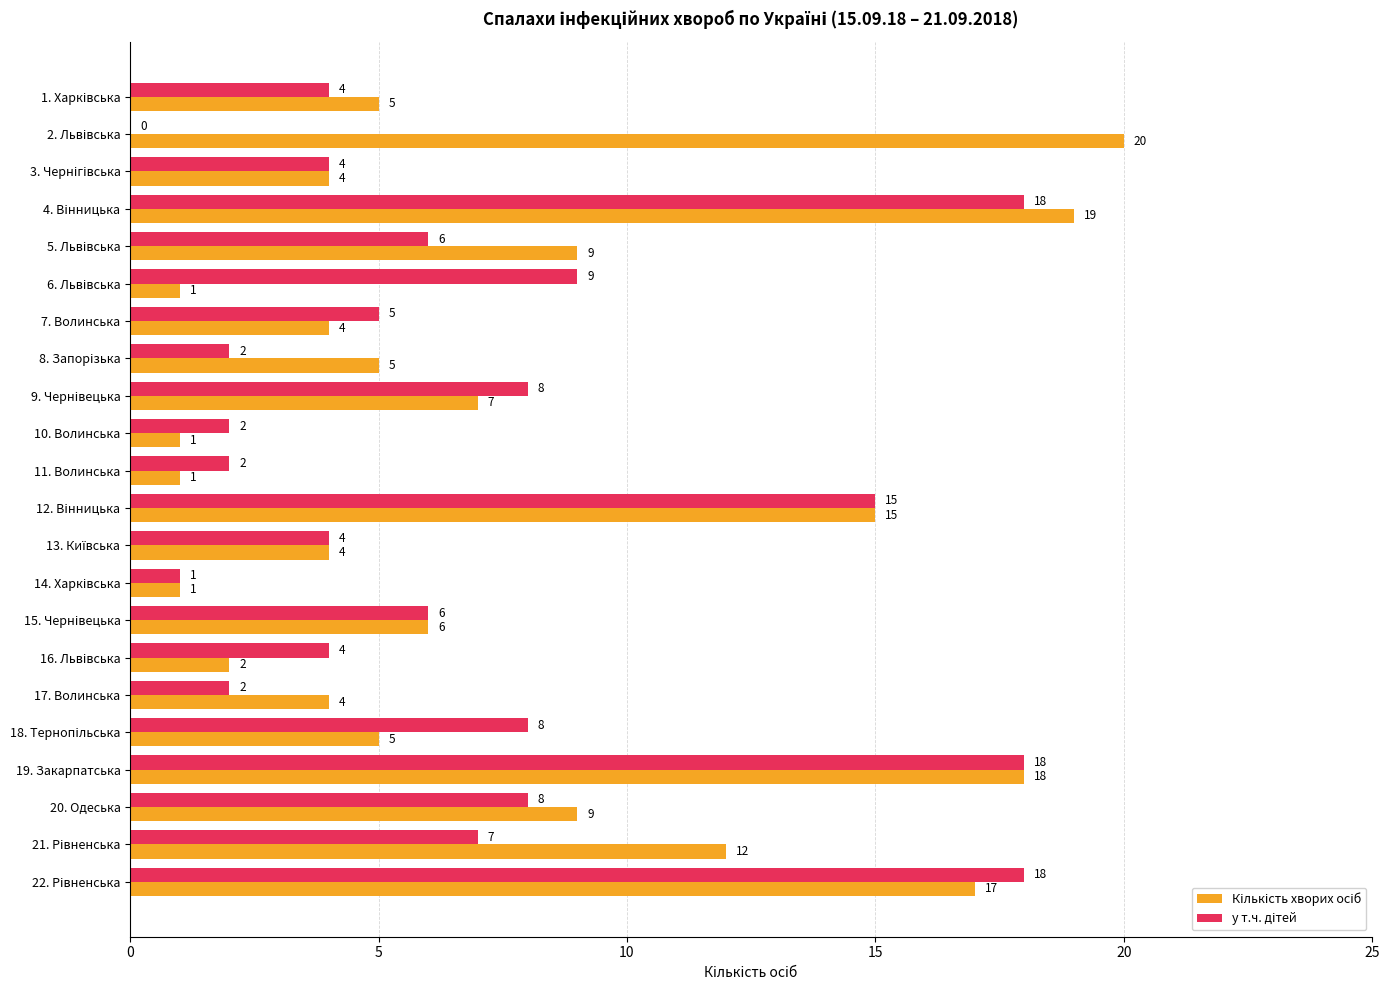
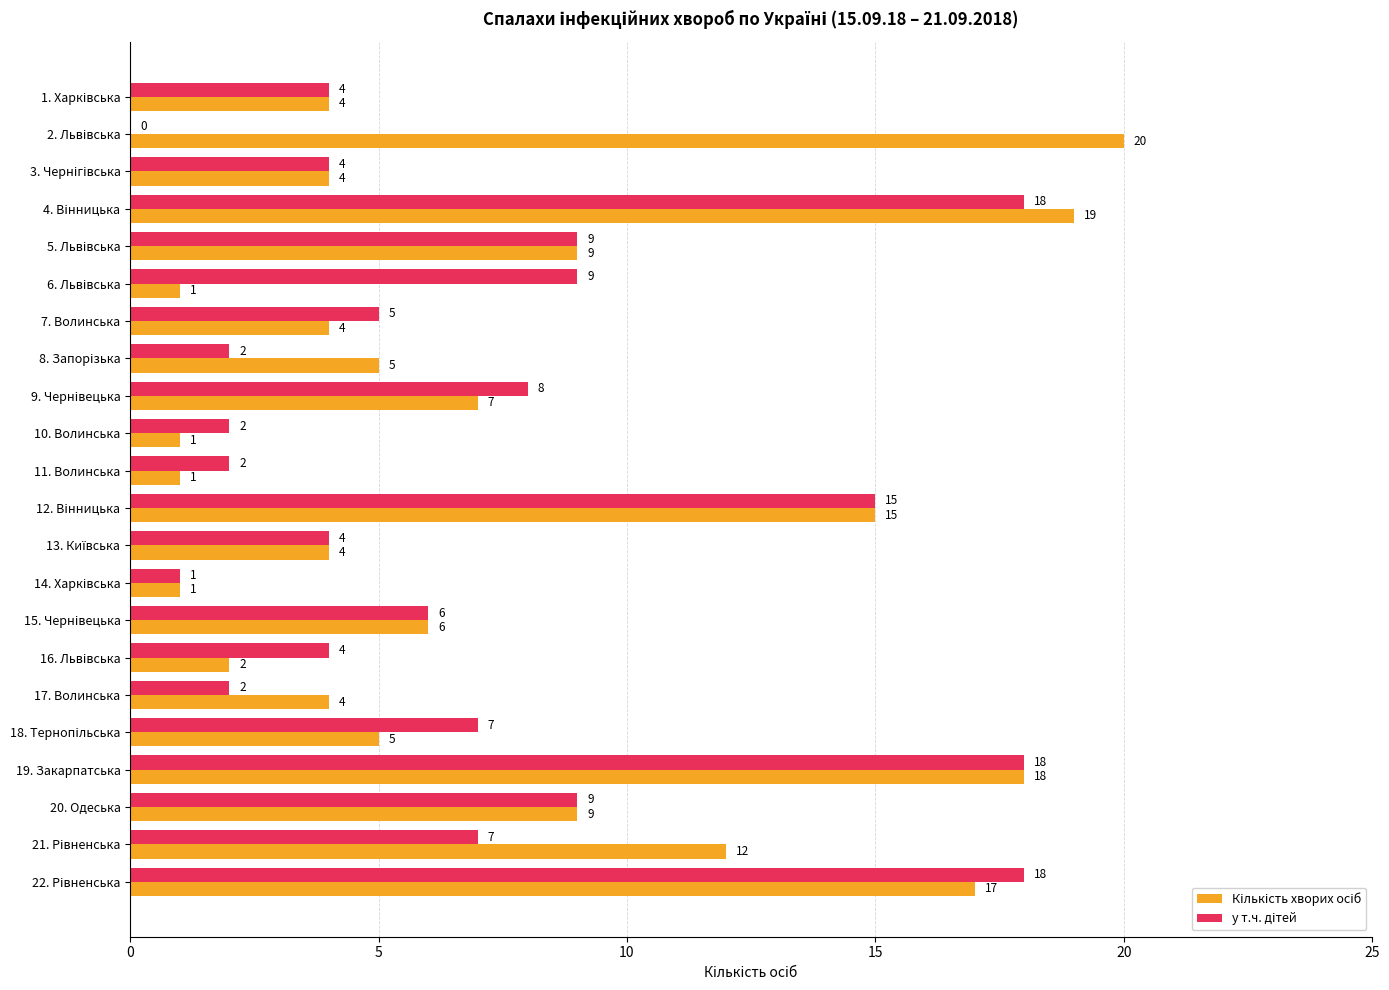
Кількість хворих осіб, 1. Харківська: 5 -> 4
у т.ч. дітей, 5. Львівська: 6 -> 9
у т.ч. дітей, 18. Тернопільська: 8 -> 7
у т.ч. дітей, 20. Одеська: 8 -> 9
